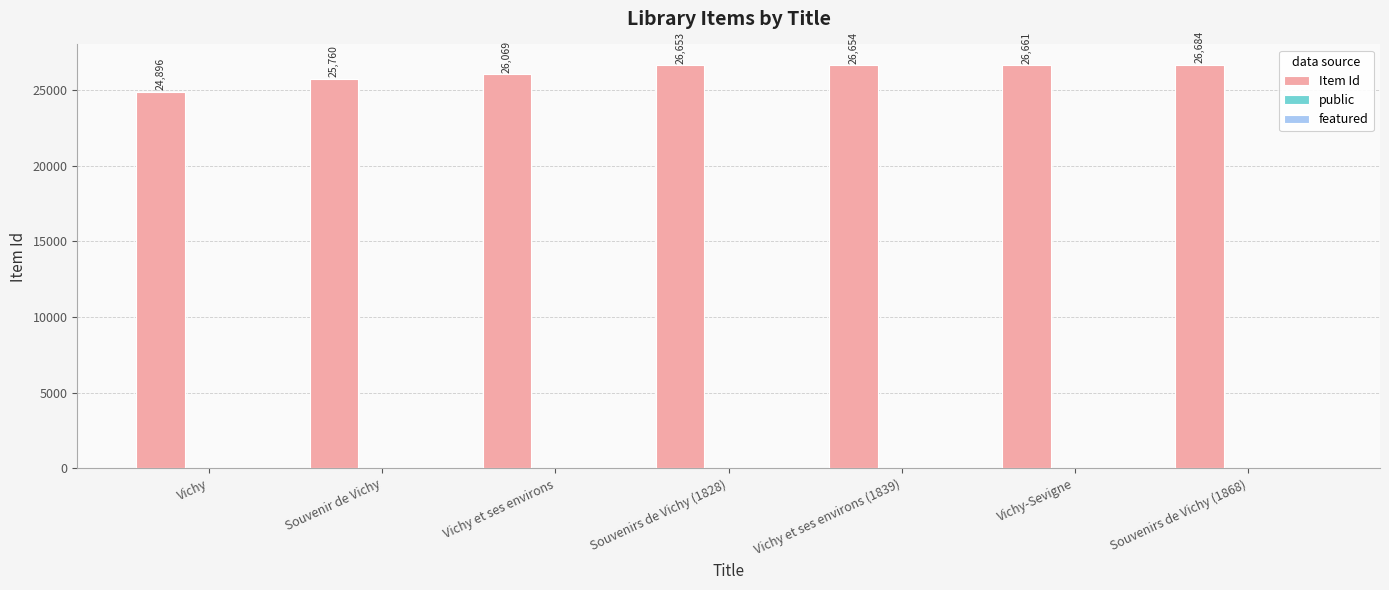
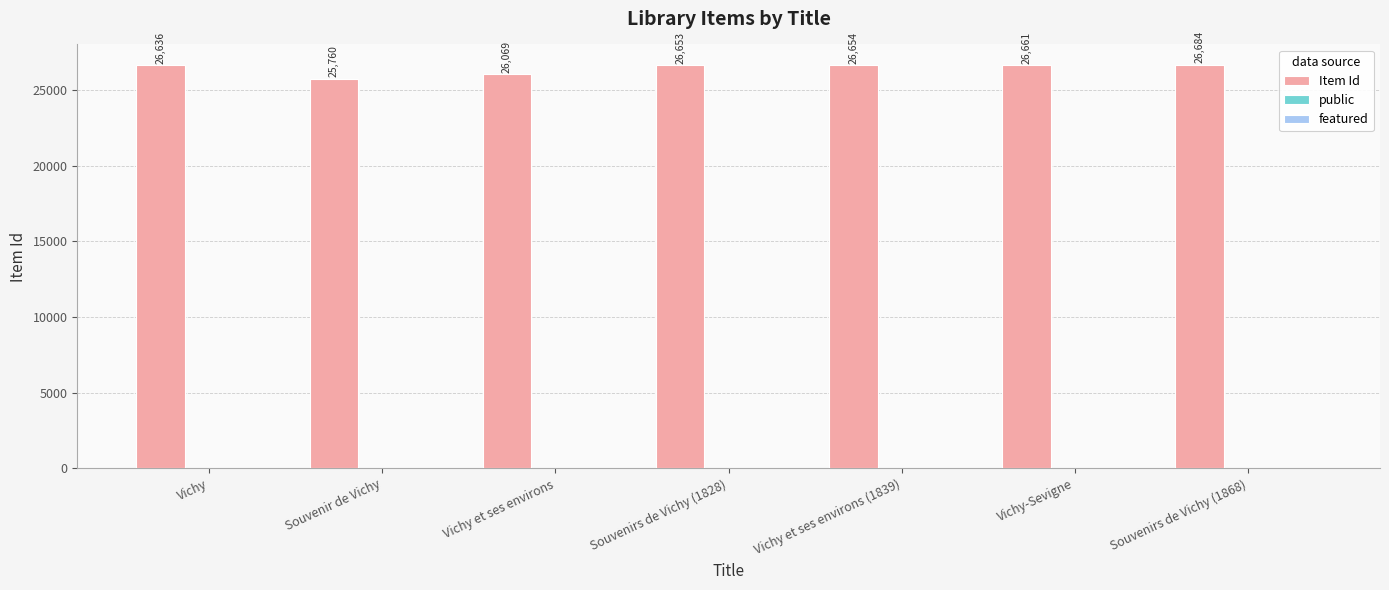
Item Id, Vichy: 24,896 -> 26,636
